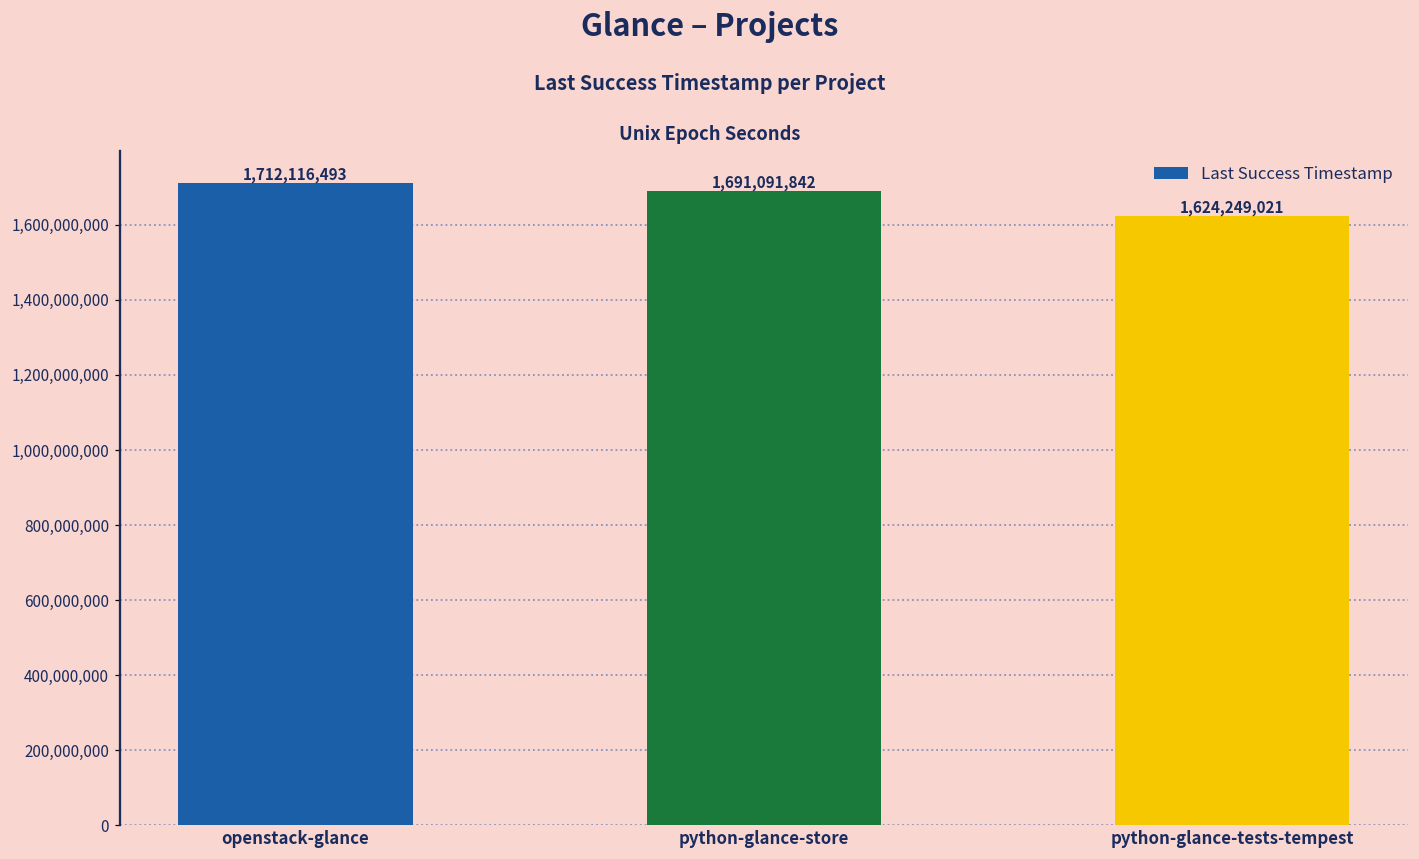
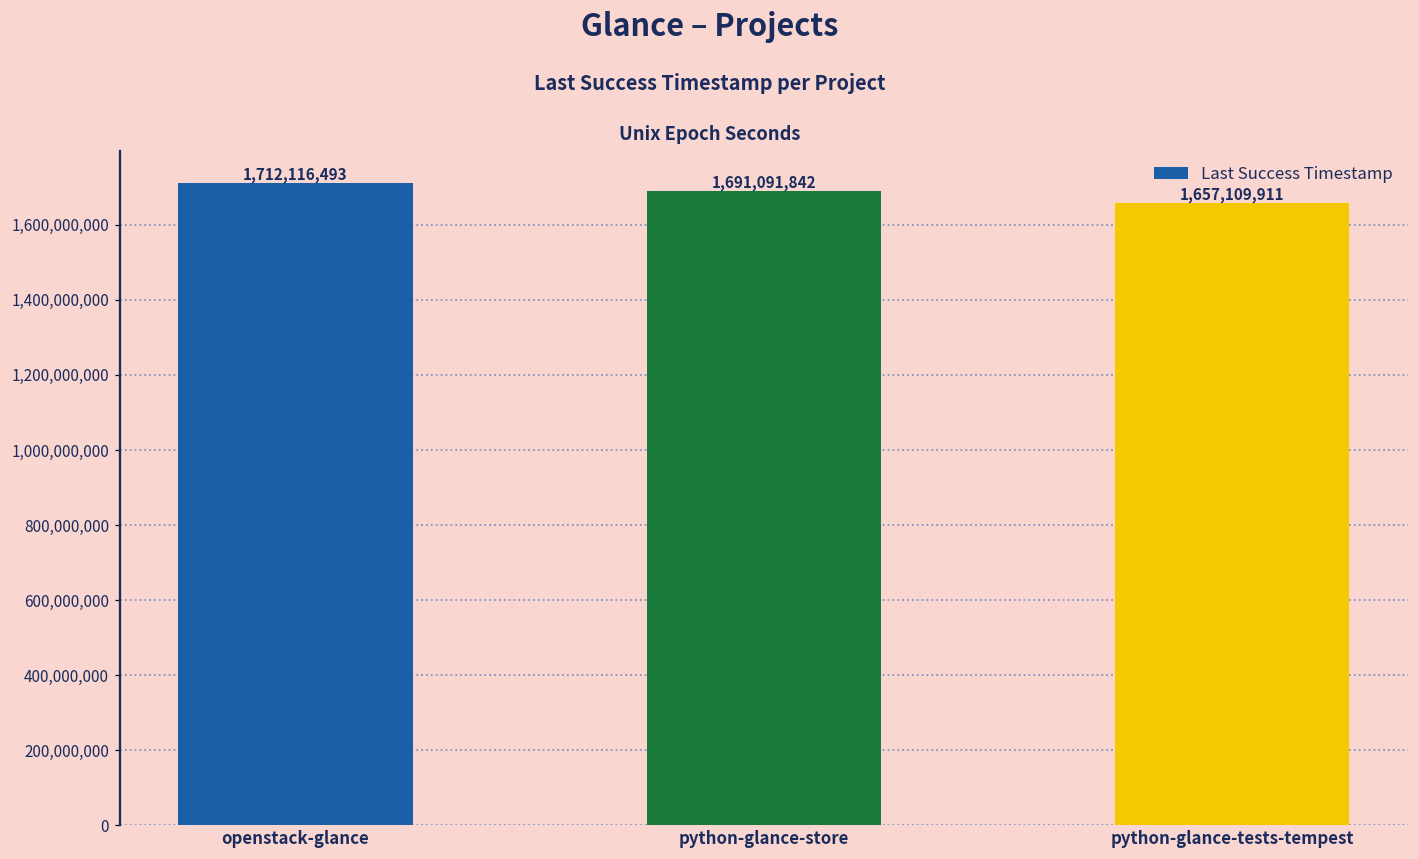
python-glance-tests-tempest: 1,624,249,021 -> 1,657,109,911
